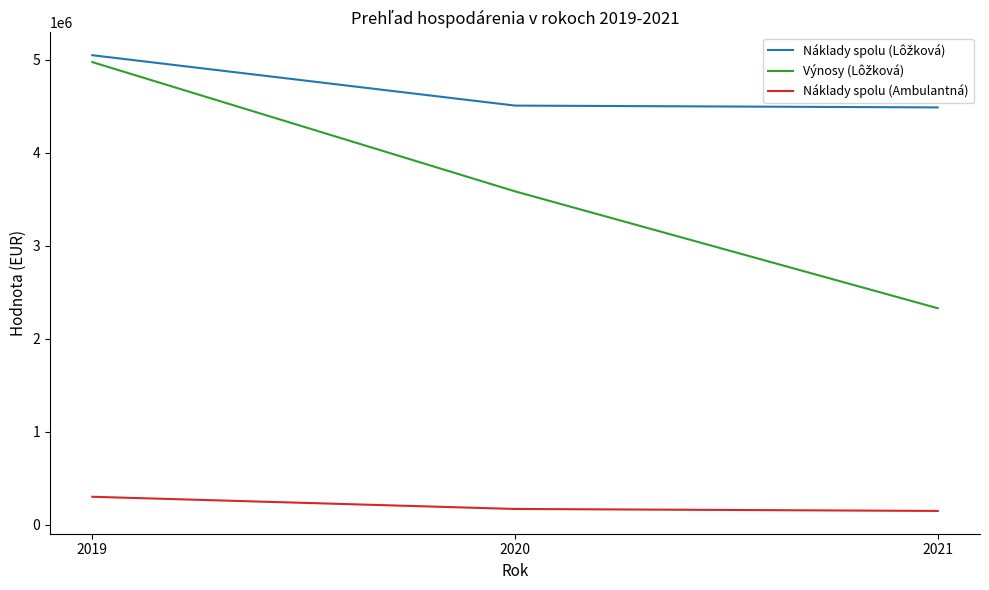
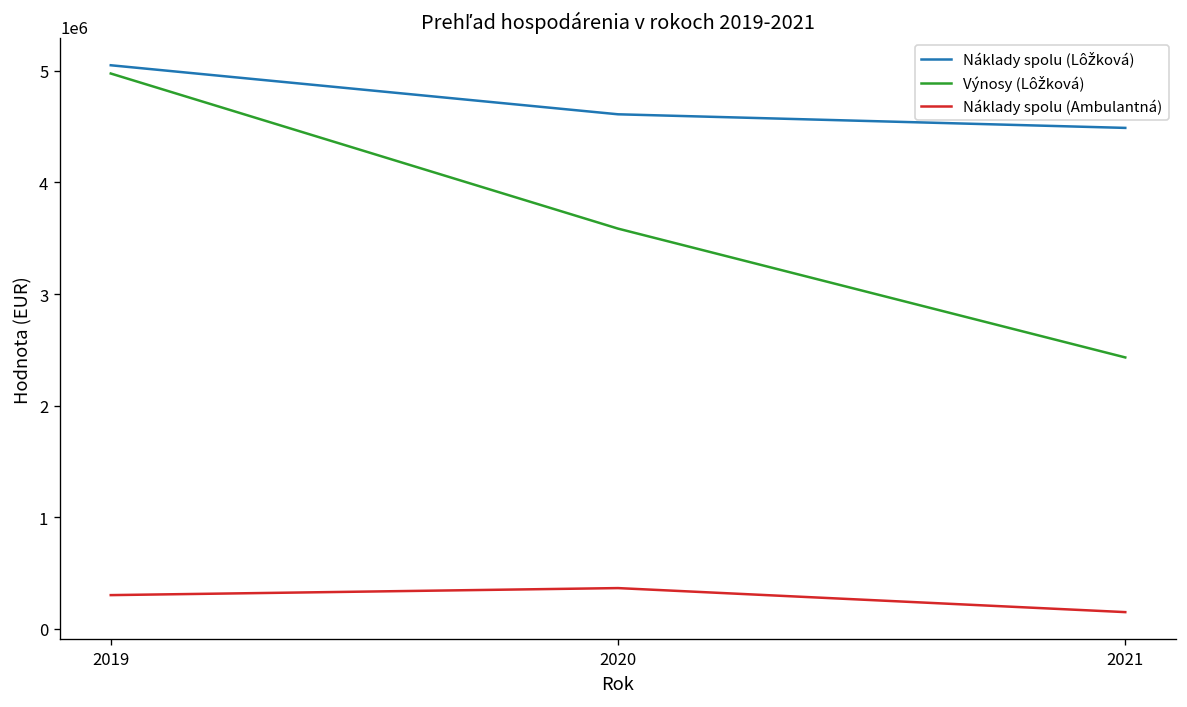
Náklady spolu (Lôžková), 2020: 4500000 -> 4600000
Náklady spolu (Ambulantná), 2020: 200000 -> 400000
Výnosy (Lôžková), 2021: 2300000 -> 2400000
